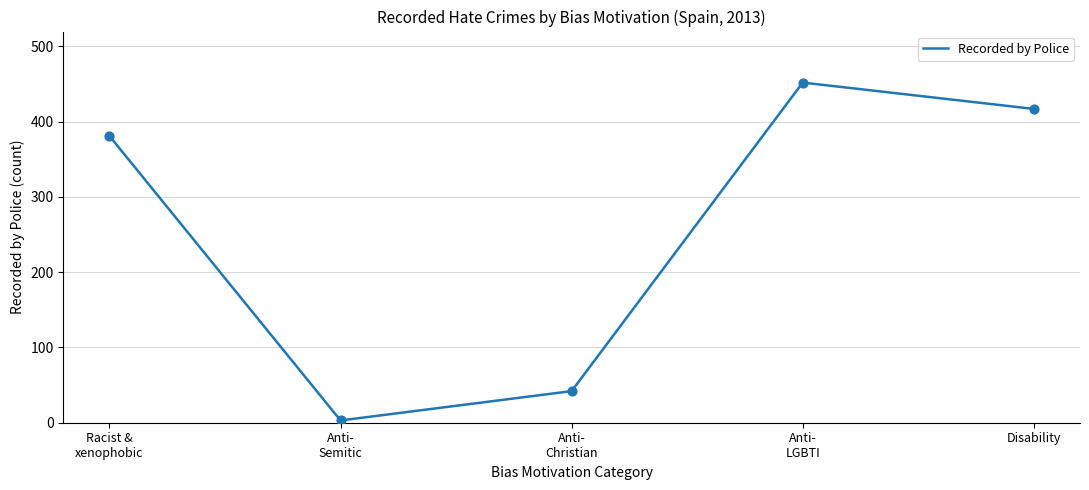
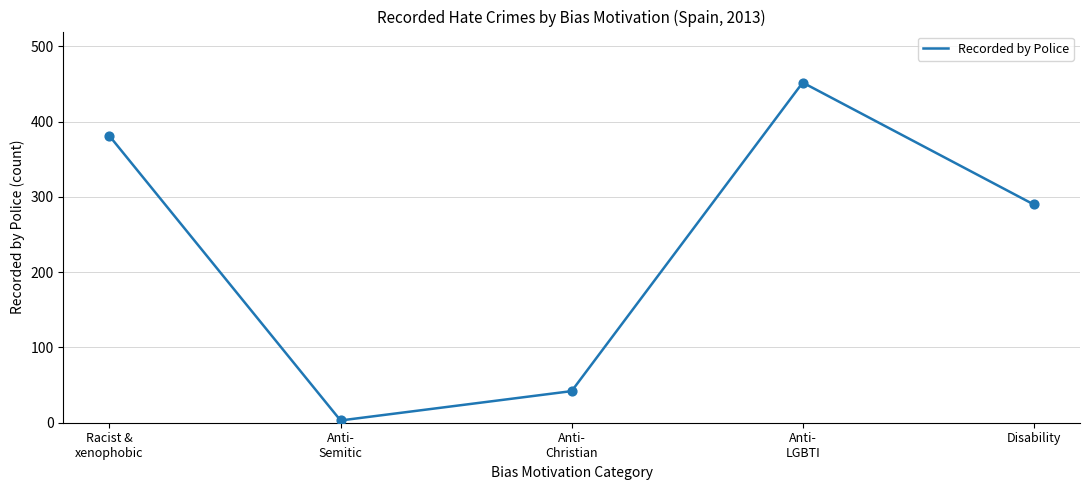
Disability: 420 -> 290
